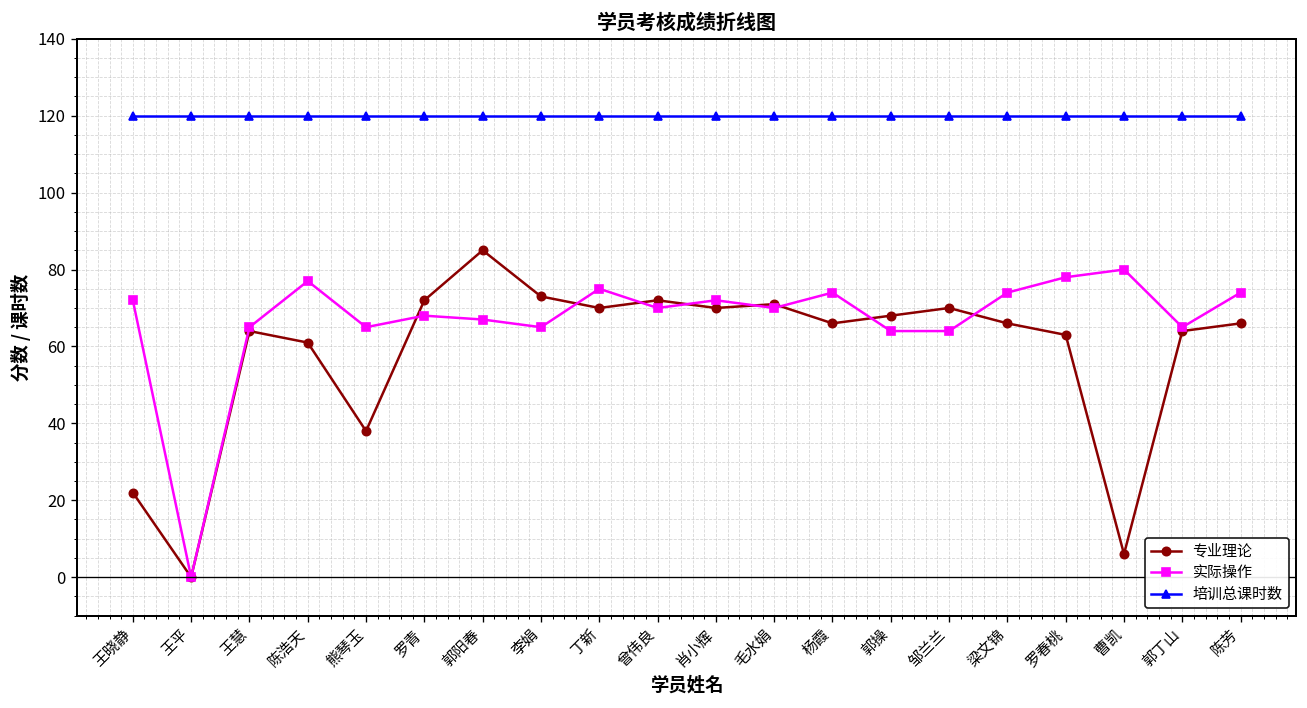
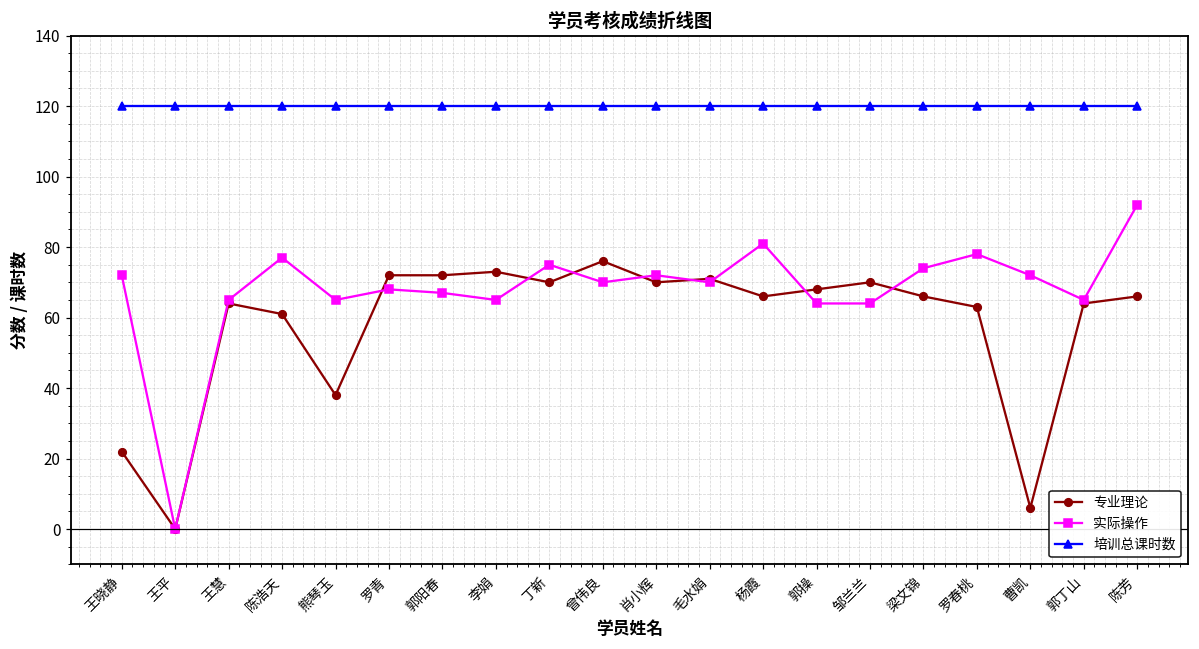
专业理论, 郭阳春: 85 -> 72
专业理论, 曾伟良: 72 -> 76
实际操作, 杨霞: 74 -> 81
实际操作, 曹凯: 80 -> 72
实际操作, 陈芳: 74 -> 92
